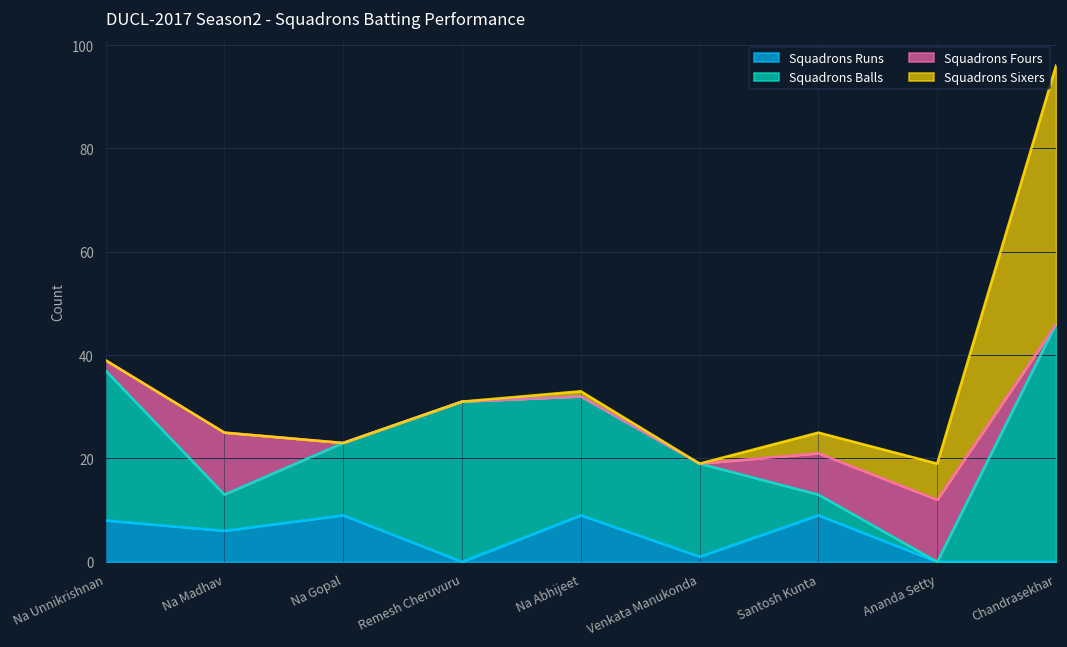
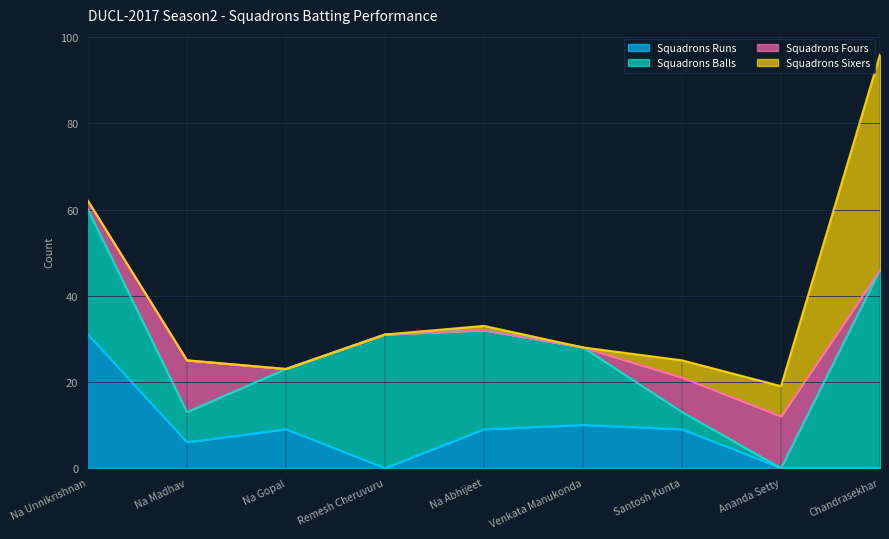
Squadrons Runs, Na Unnikrishnan: 8 -> 31
Squadrons Runs, Venkata Manukonda: 1 -> 10
